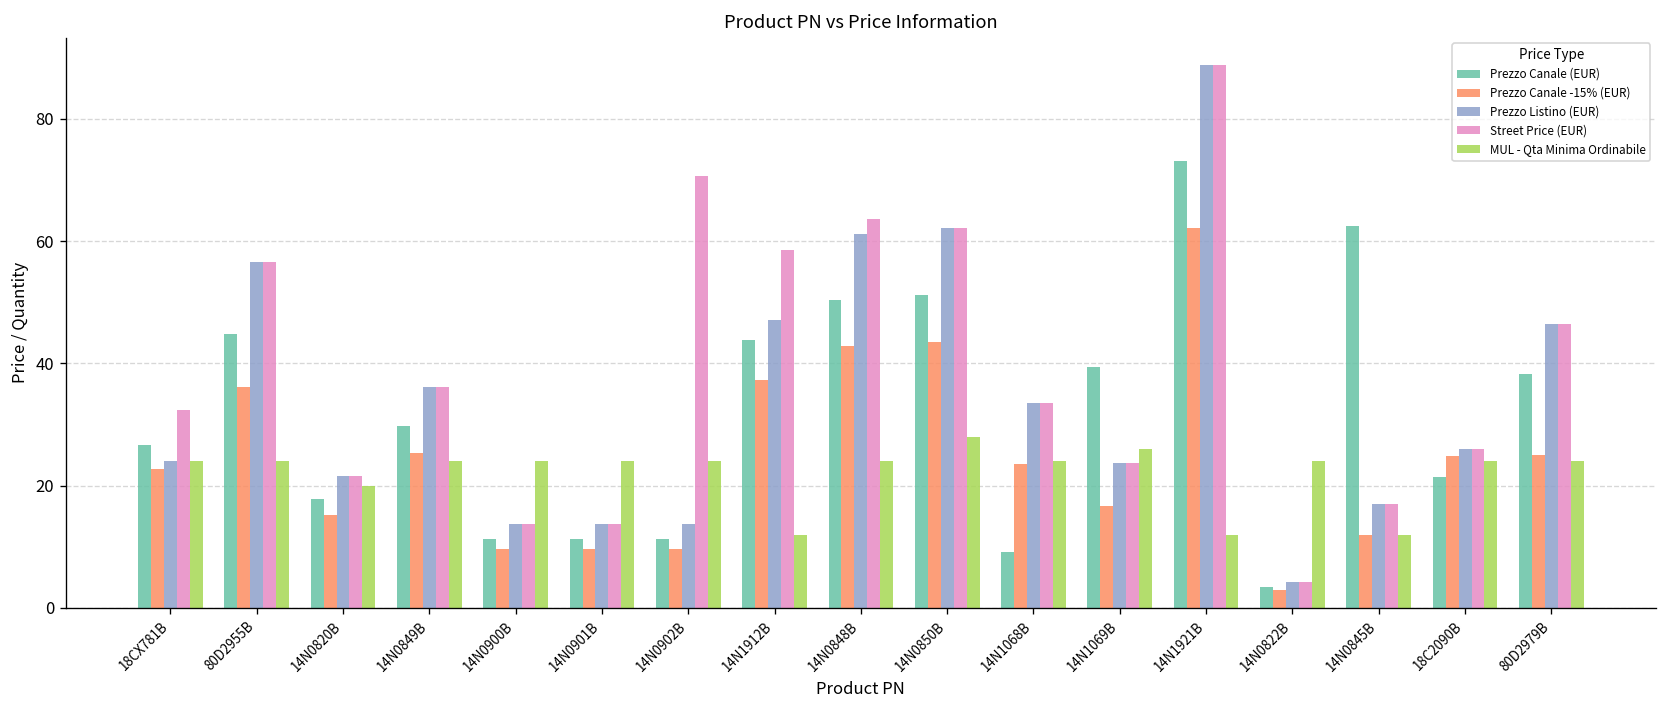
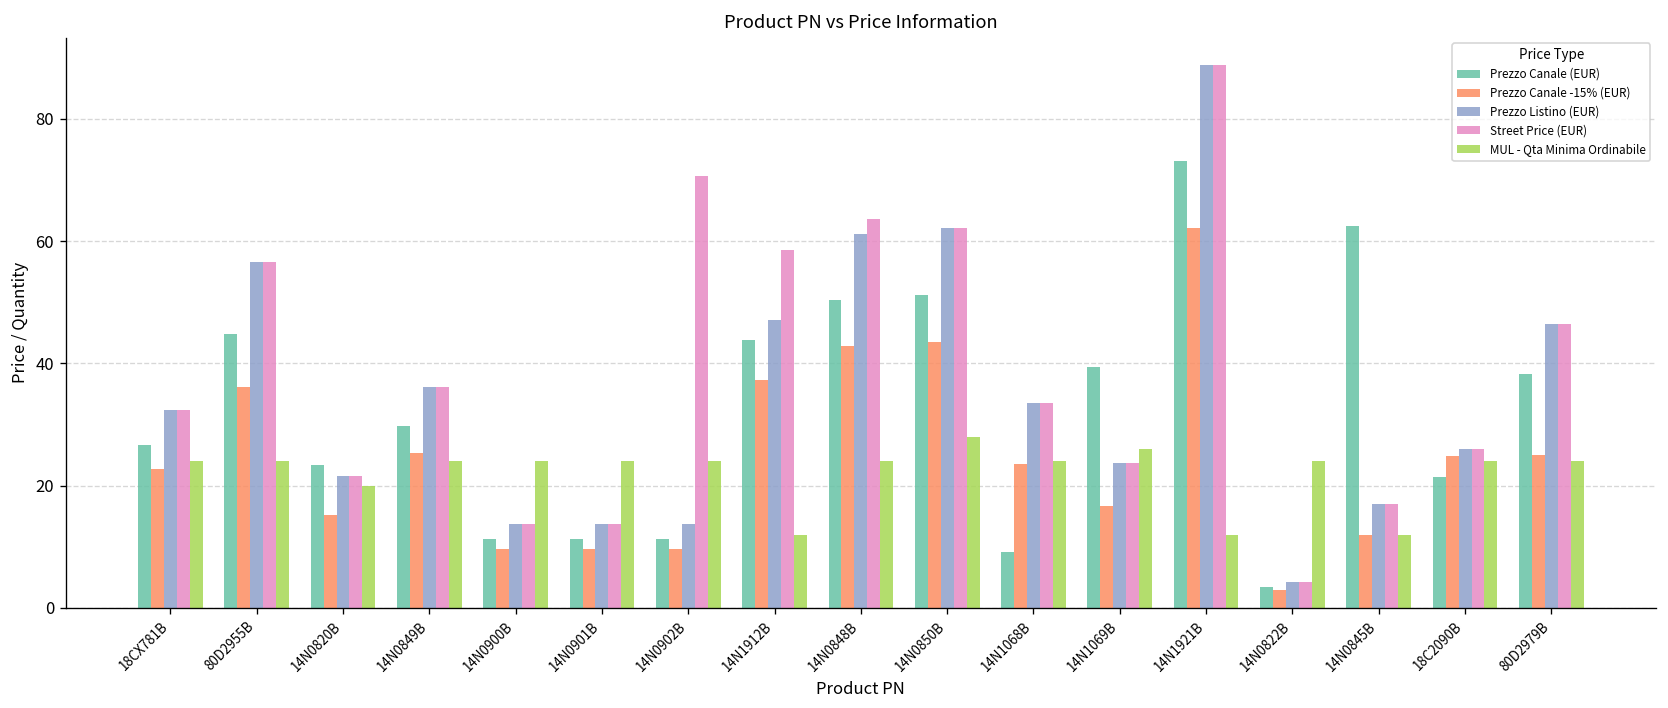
Prezzo Listino (EUR), 18CX781B: 24 -> 32
Prezzo Canale (EUR), 14N0820B: 18 -> 23
